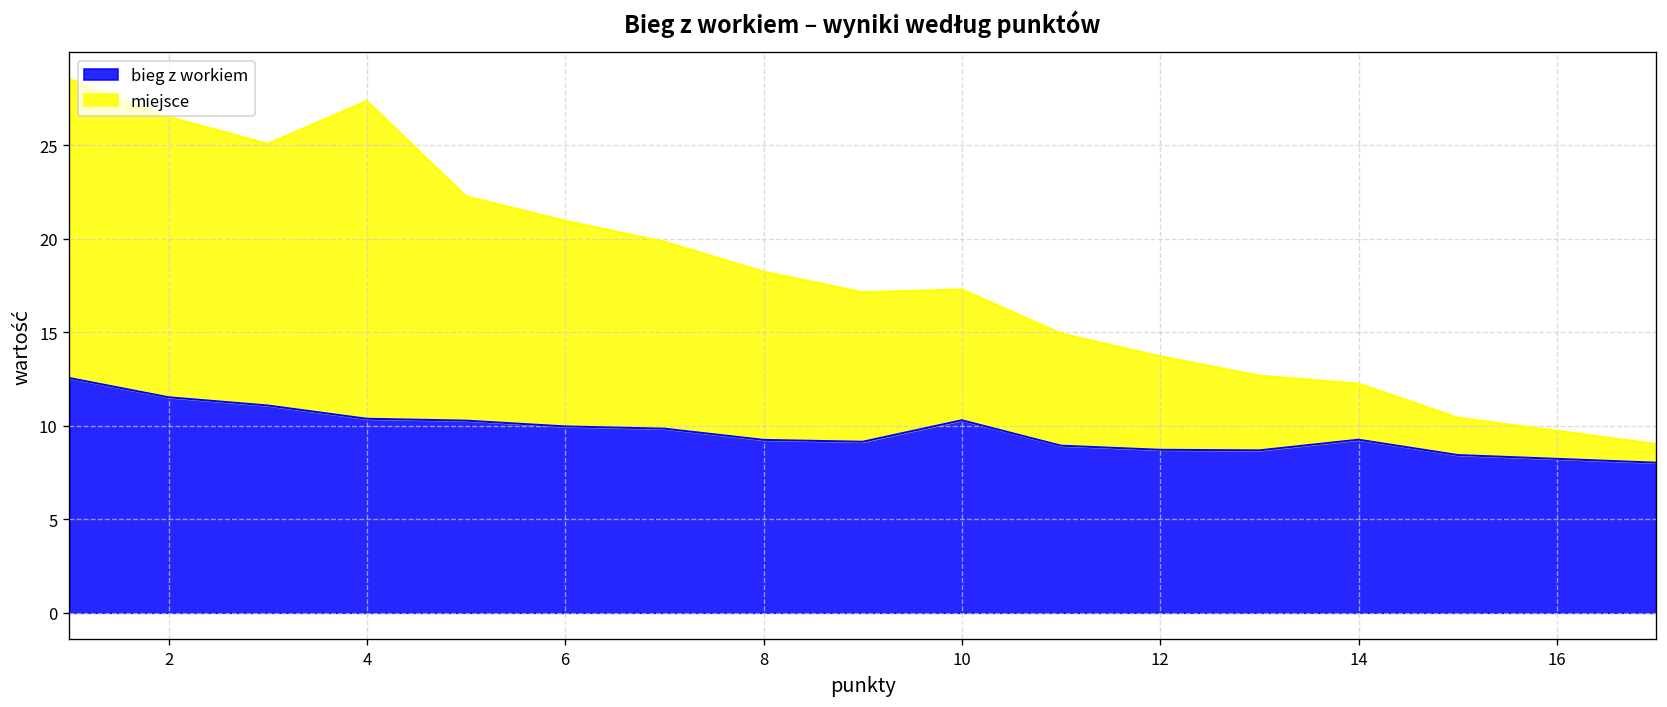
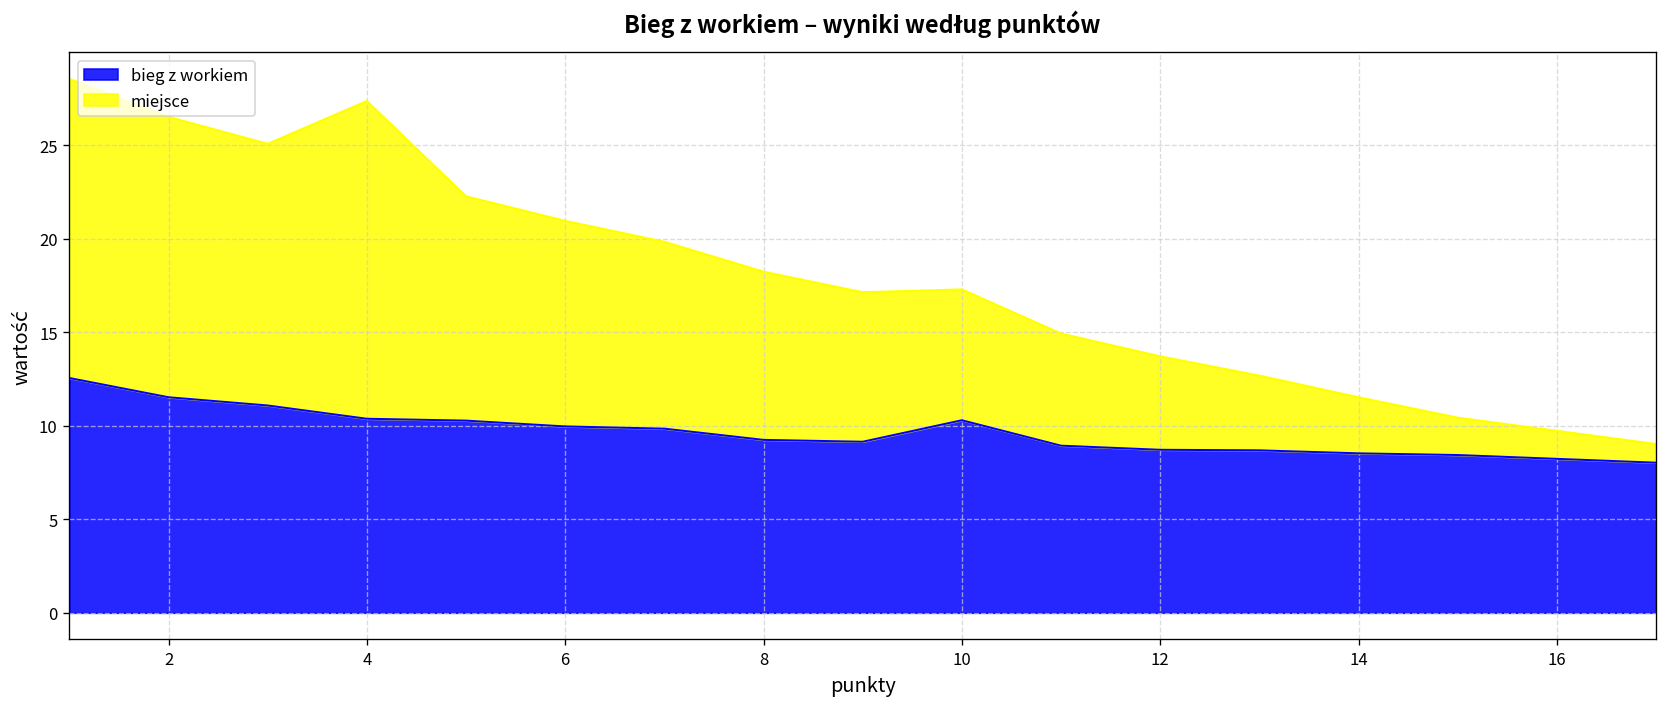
bieg z workiem, 14: 9.3 -> 8.5
